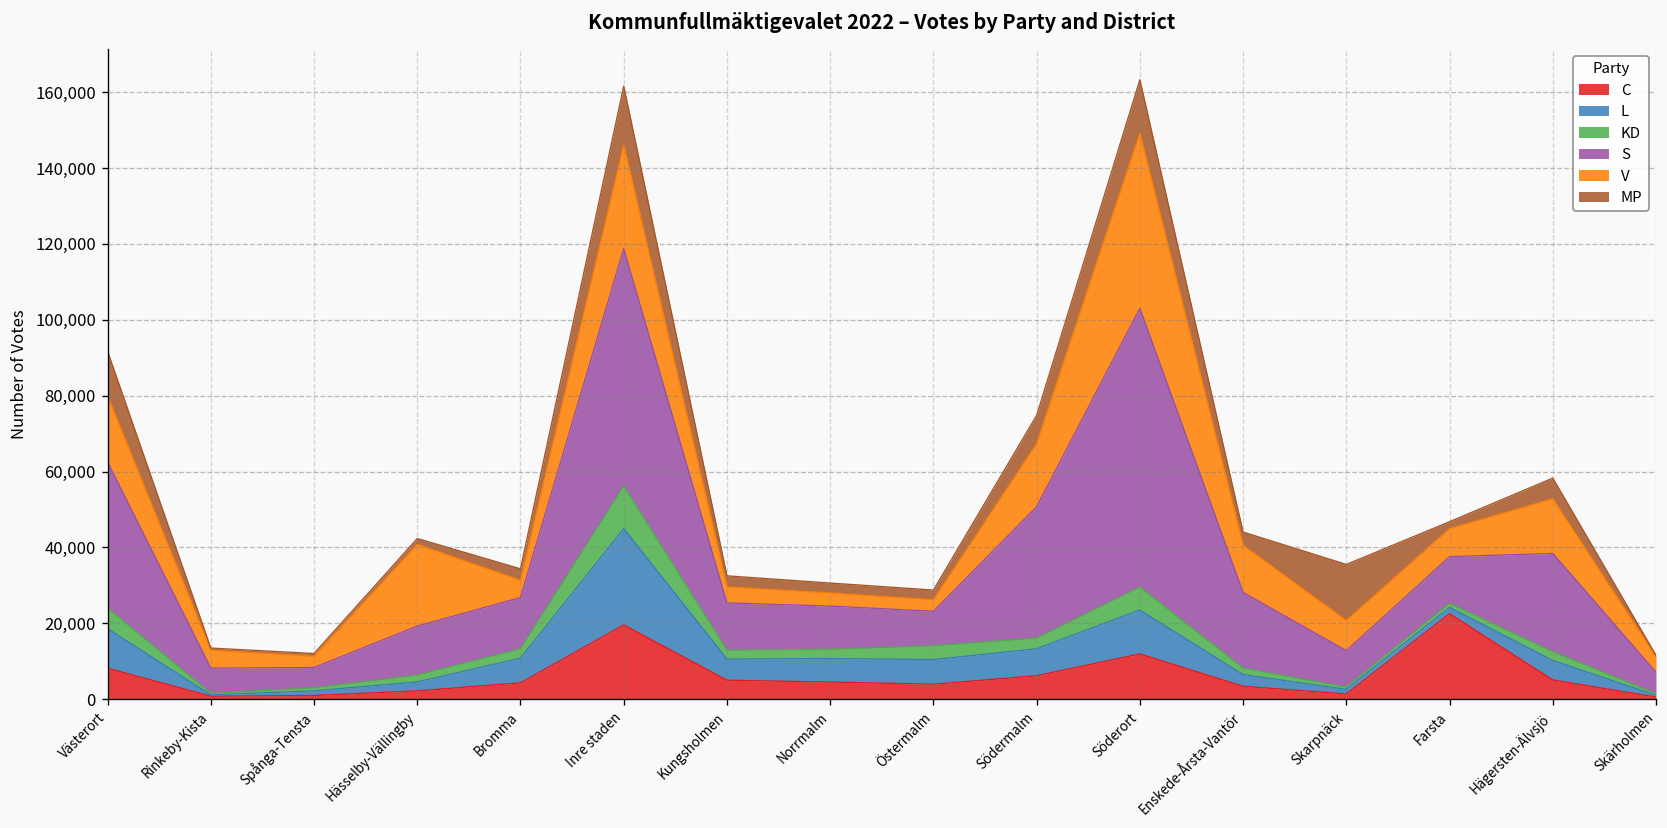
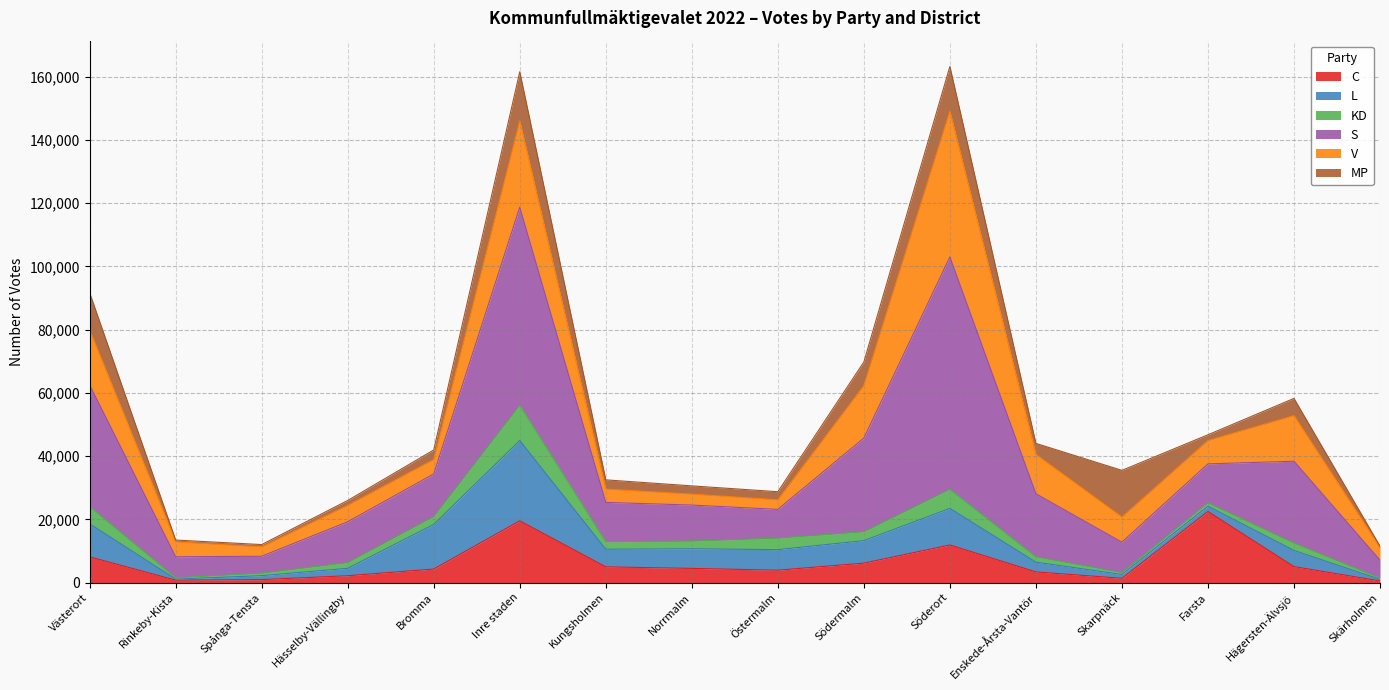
V, Hässelby-Vällingby: 22,000 -> 5,000
L, Bromma: 6,000 -> 14,000
S, Södermalm: 35,000 -> 30,000
